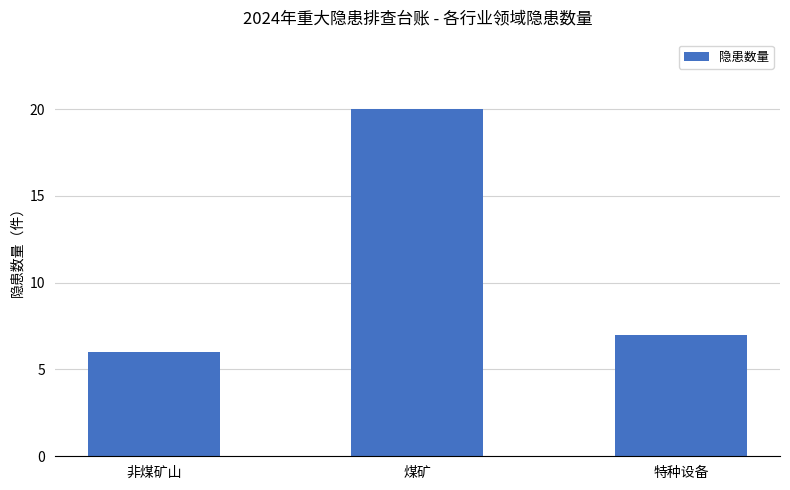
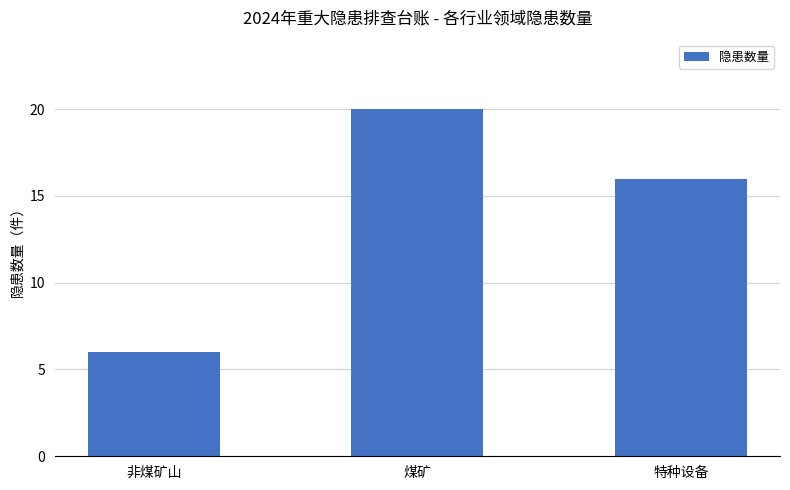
特种设备: 7 -> 16
